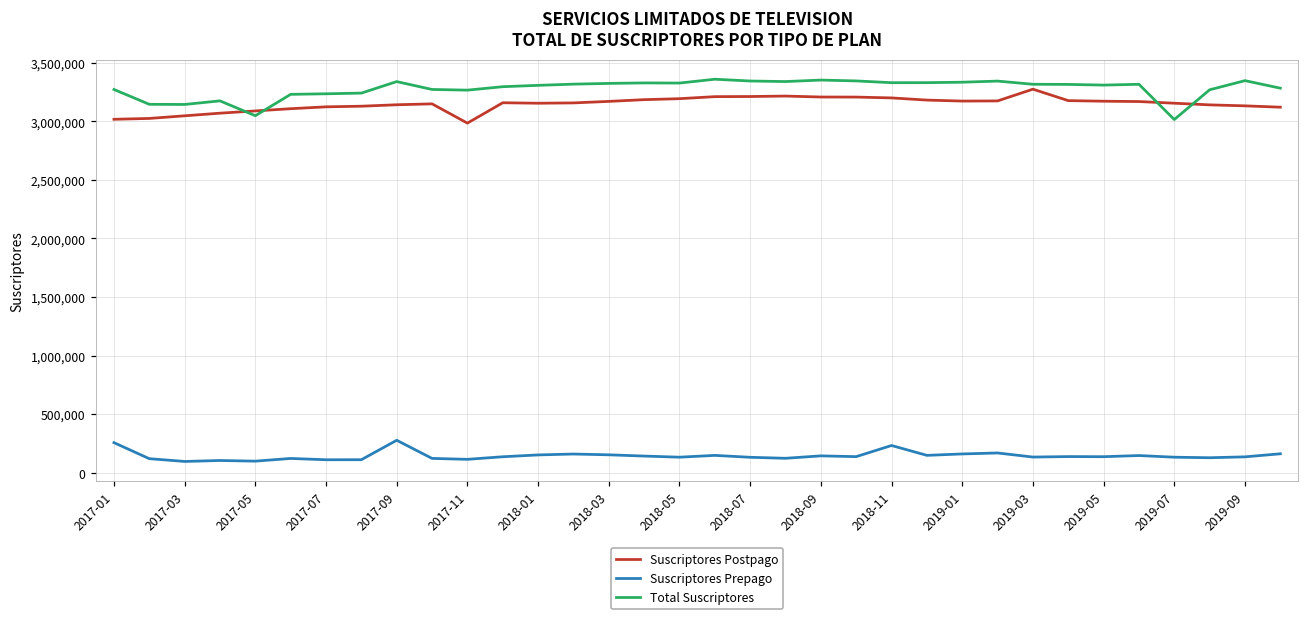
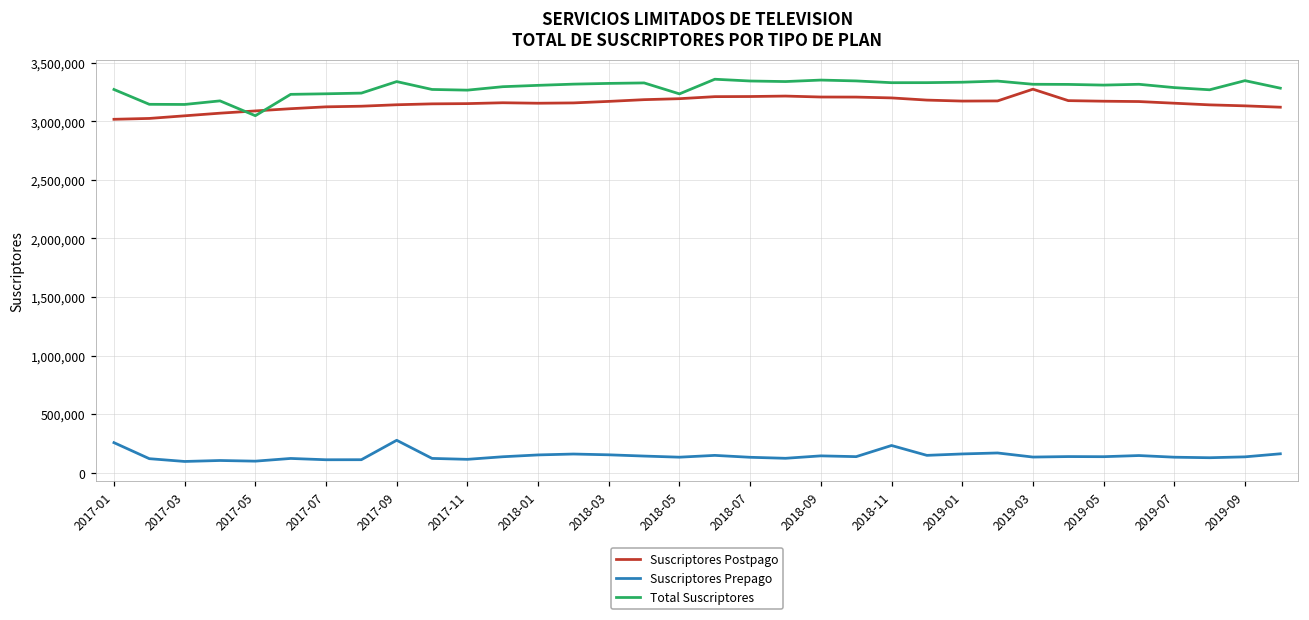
Suscriptores Postpago, 2017-11: 2,980,000 -> 3,150,000
Total Suscriptores, 2018-05: 3,330,000 -> 3,230,000
Total Suscriptores, 2019-07: 3,010,000 -> 3,290,000
